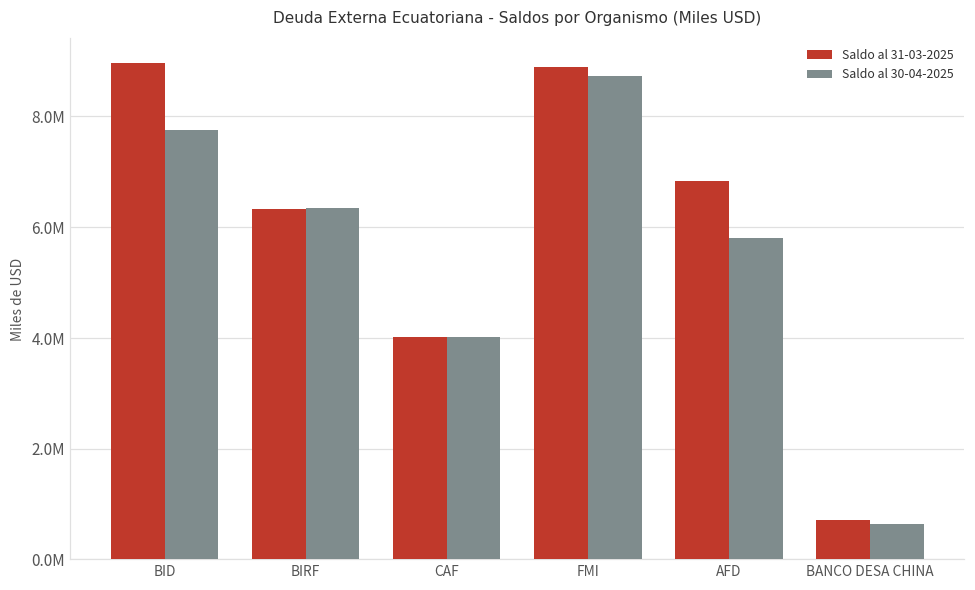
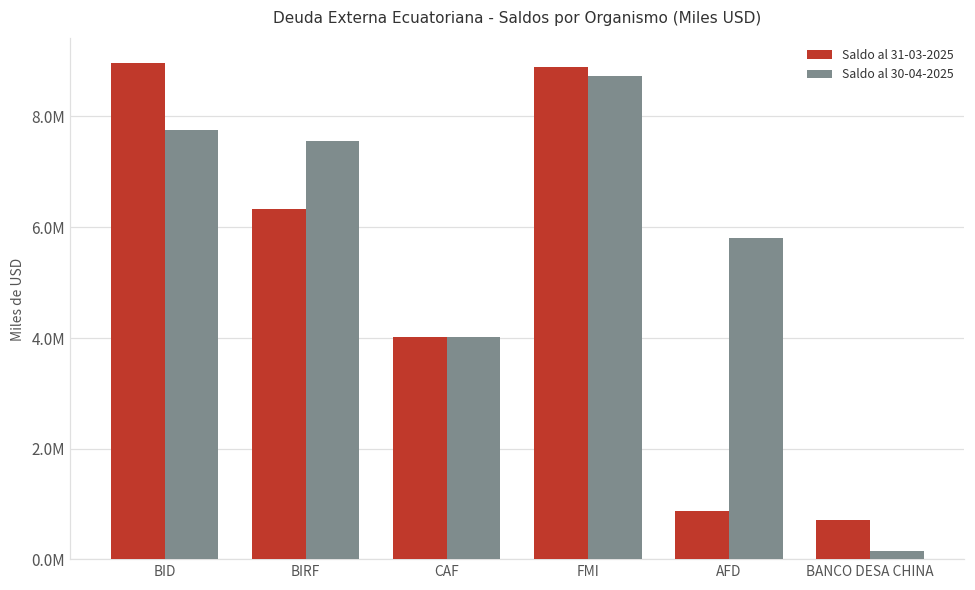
Saldo al 30-04-2025, BIRF: 6400000 -> 7600000
Saldo al 31-03-2025, AFD: 6800000 -> 900000
Saldo al 30-04-2025, BANCO DESA CHINA: 600000 -> 200000
